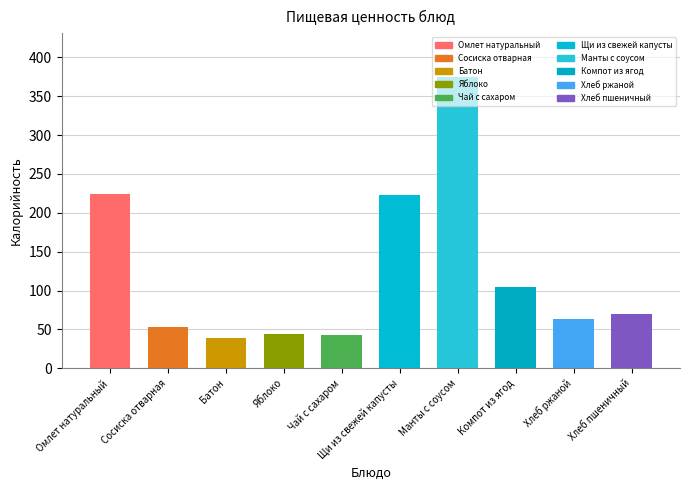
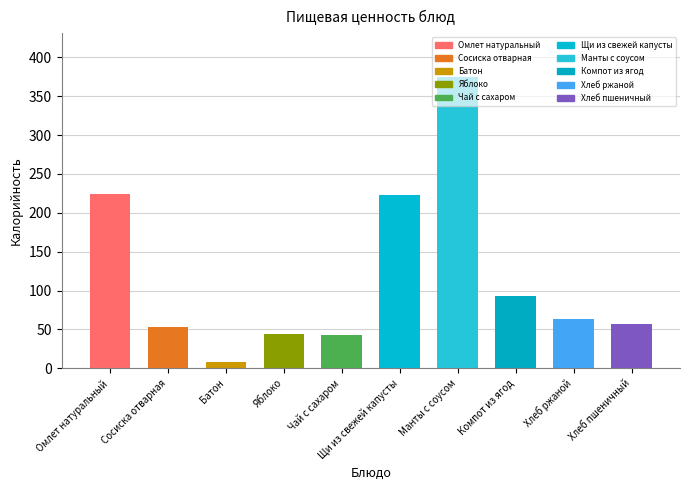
Батон: 40 -> 10
Компот из ягод: 100 -> 90
Хлеб пшеничный: 70 -> 60
